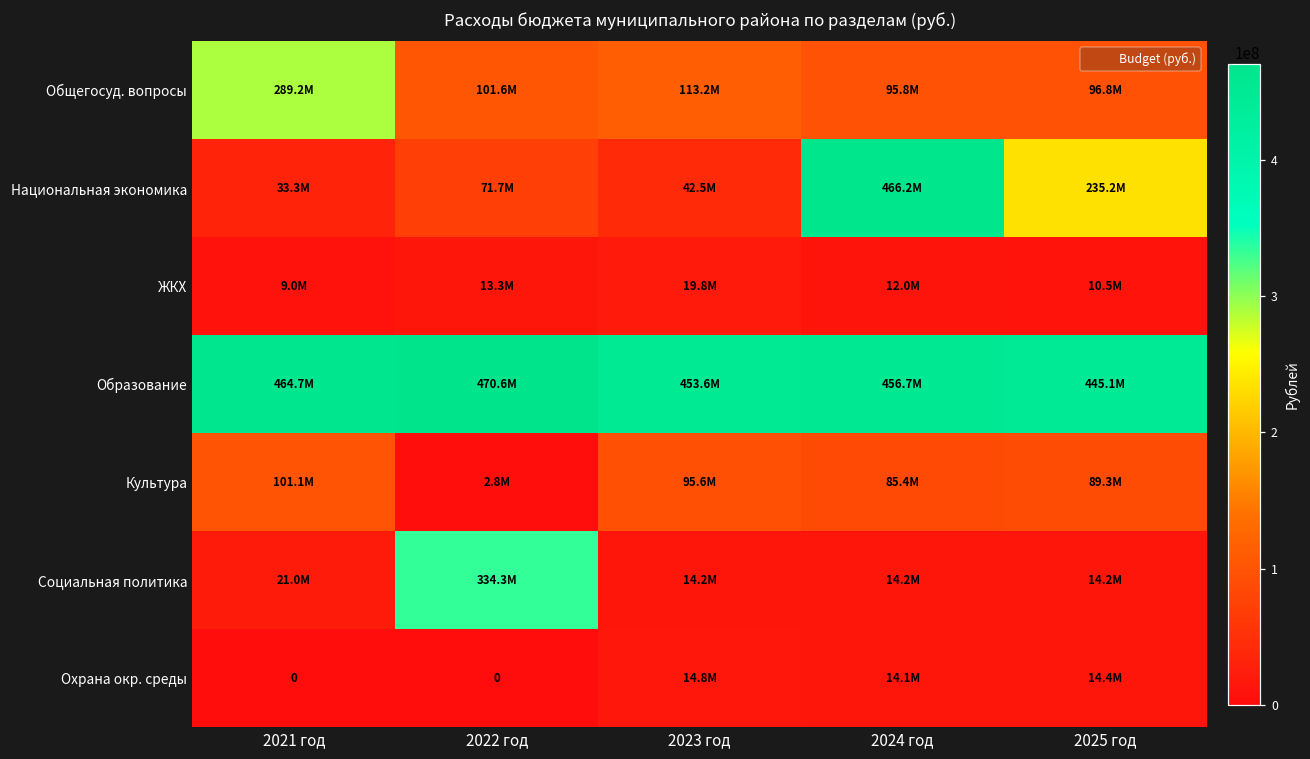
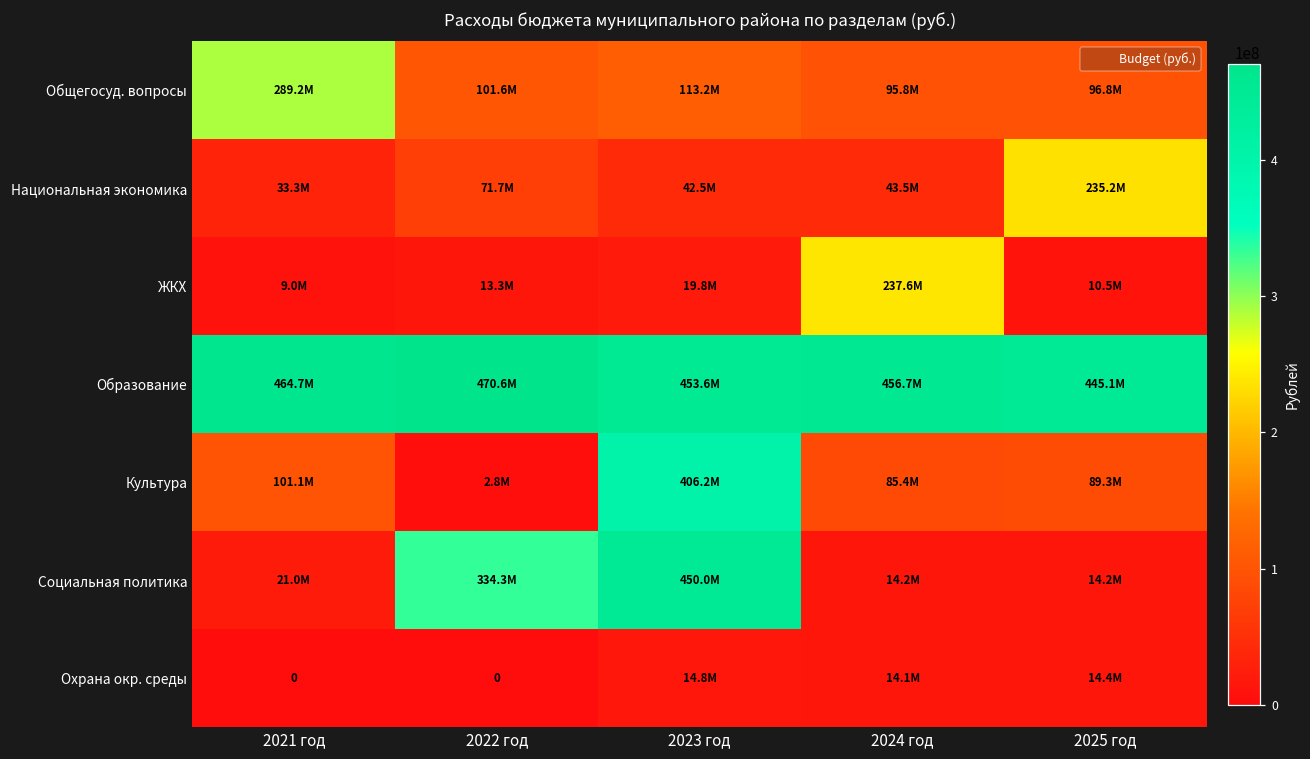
Национальная экономика, 2024 год: 466.2M -> 43.5M
ЖКХ, 2024 год: 12.0M -> 237.6M
Культура, 2023 год: 95.6M -> 406.2M
Социальная политика, 2023 год: 14.2M -> 450.0M
